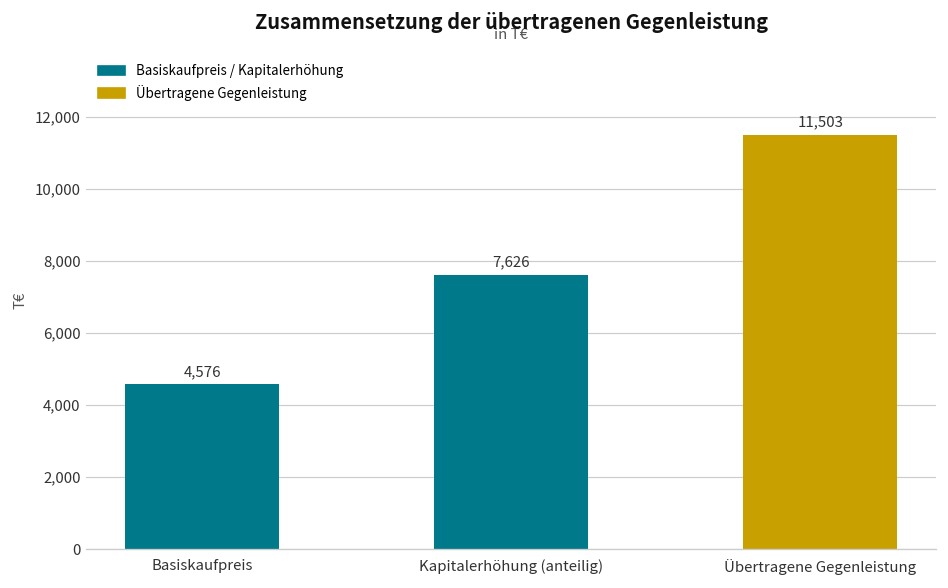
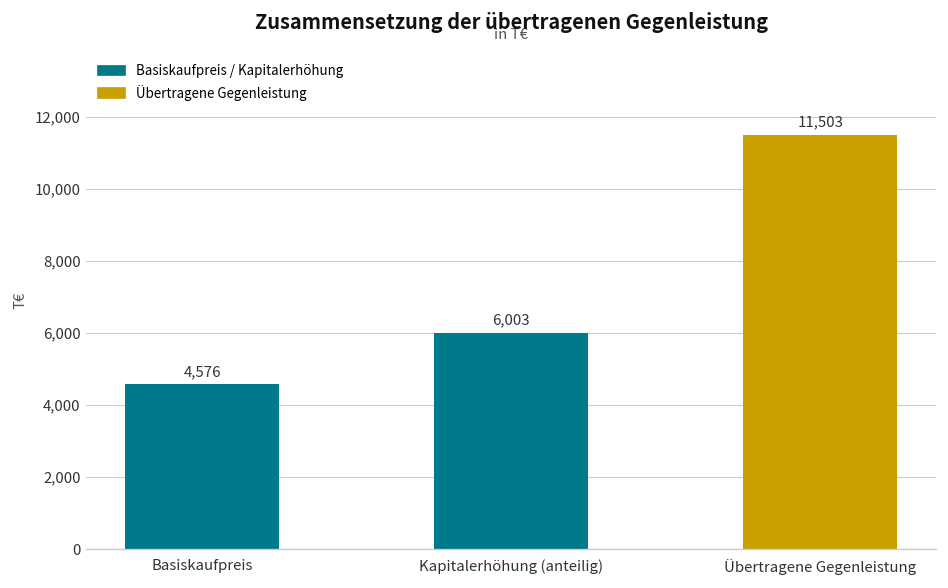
Kapitalerhöhung (anteilig): 7,626 -> 6,003
